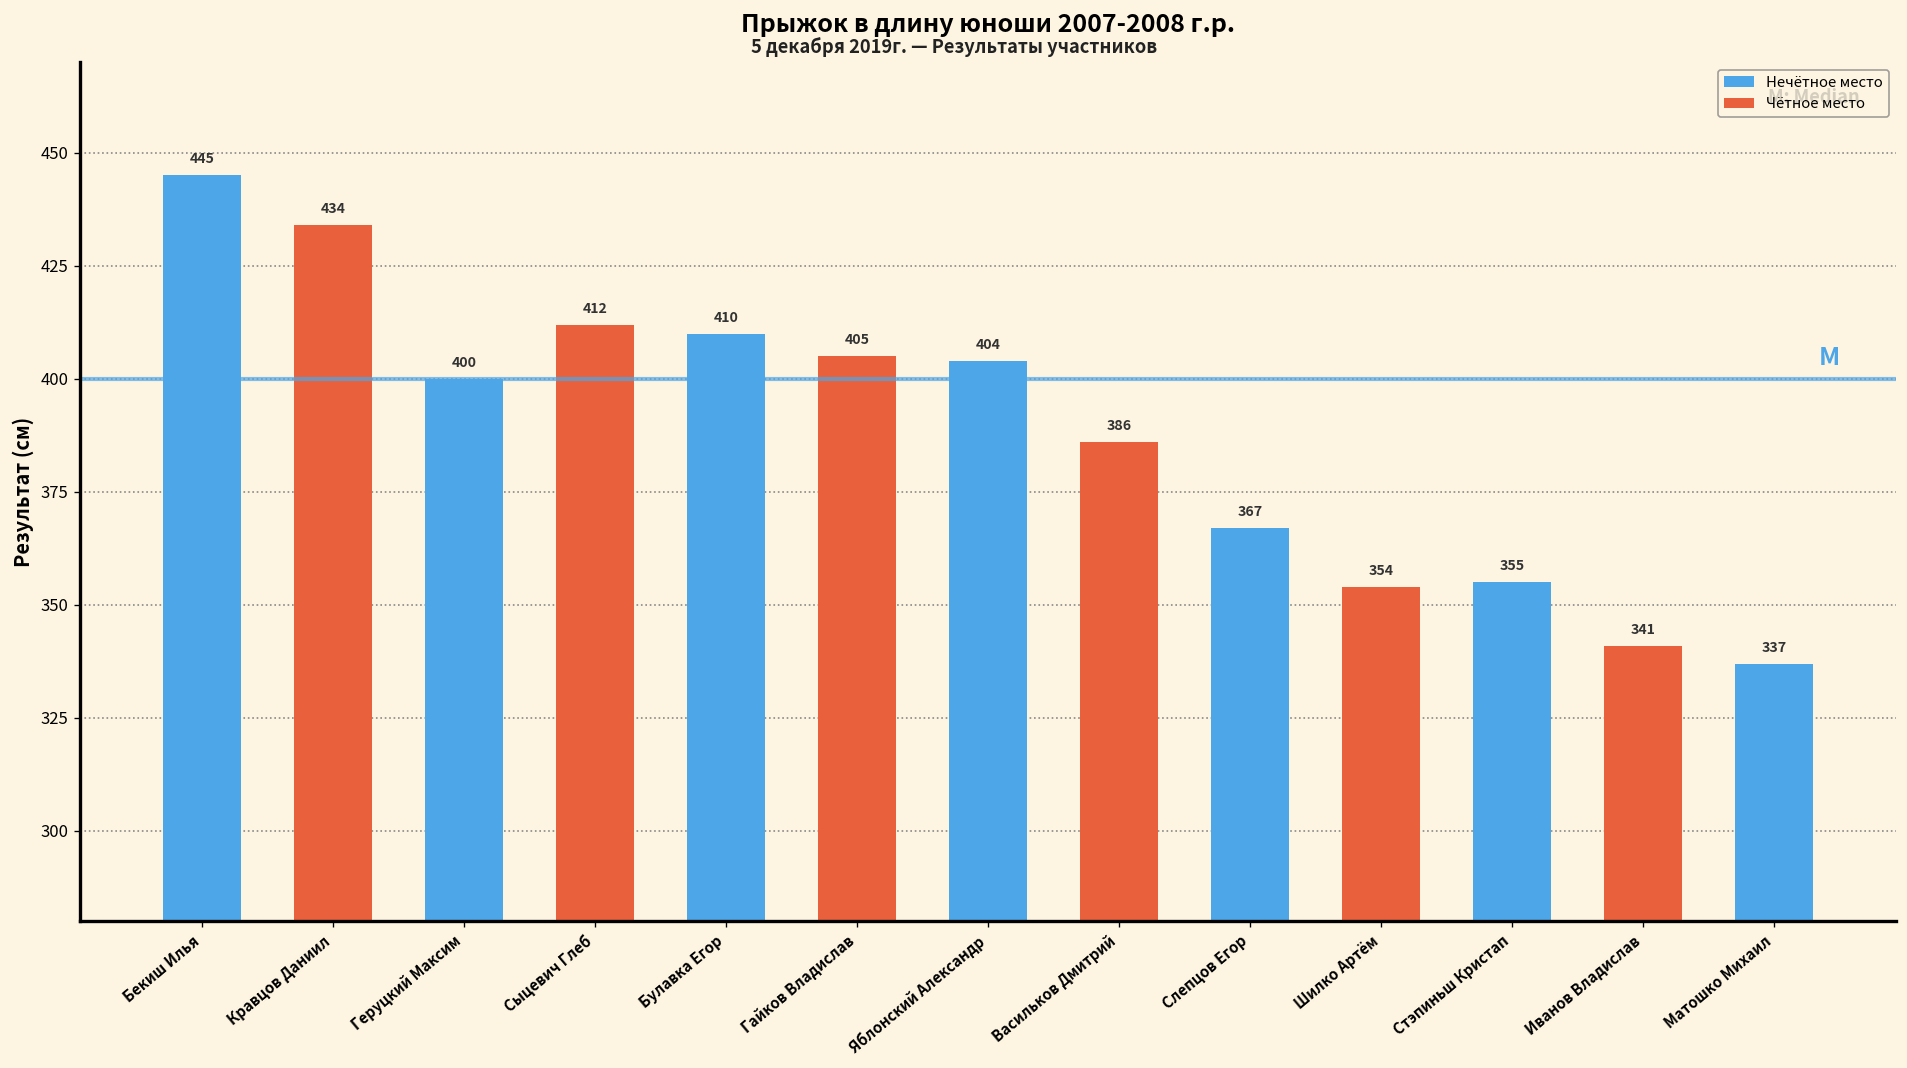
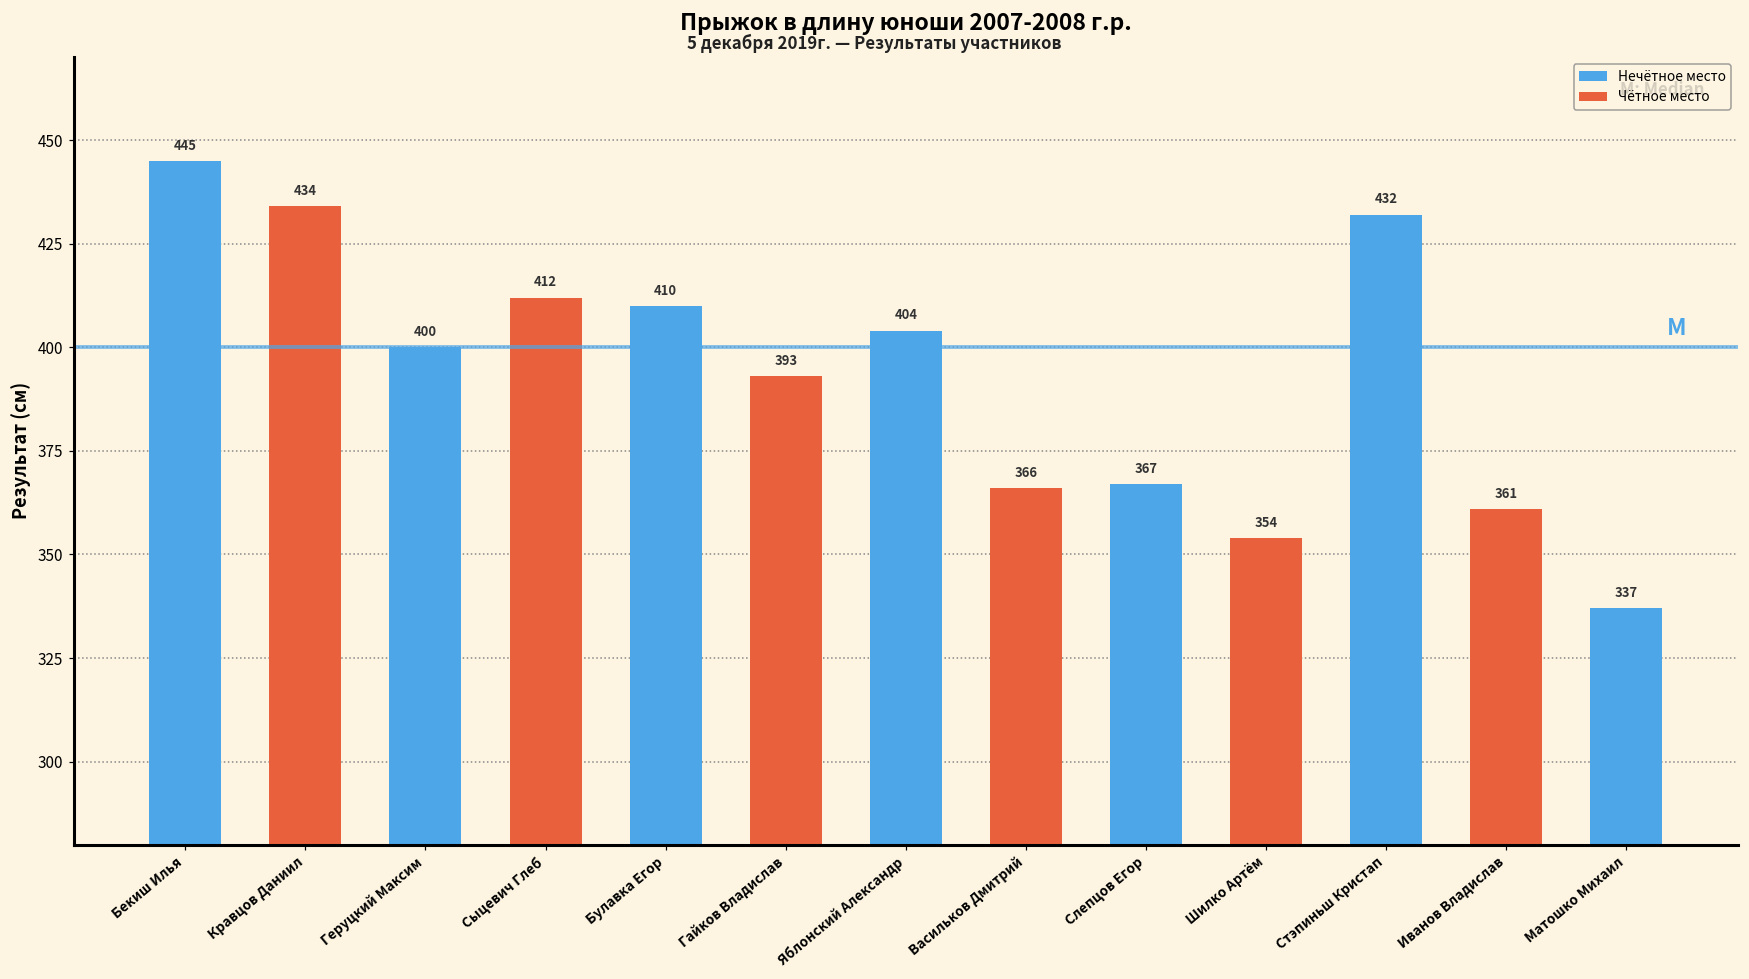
Гайков Владислав: 405 -> 393
Васильков Дмитрий: 386 -> 366
Стэпиньш Кристап: 355 -> 432
Иванов Владислав: 341 -> 361
